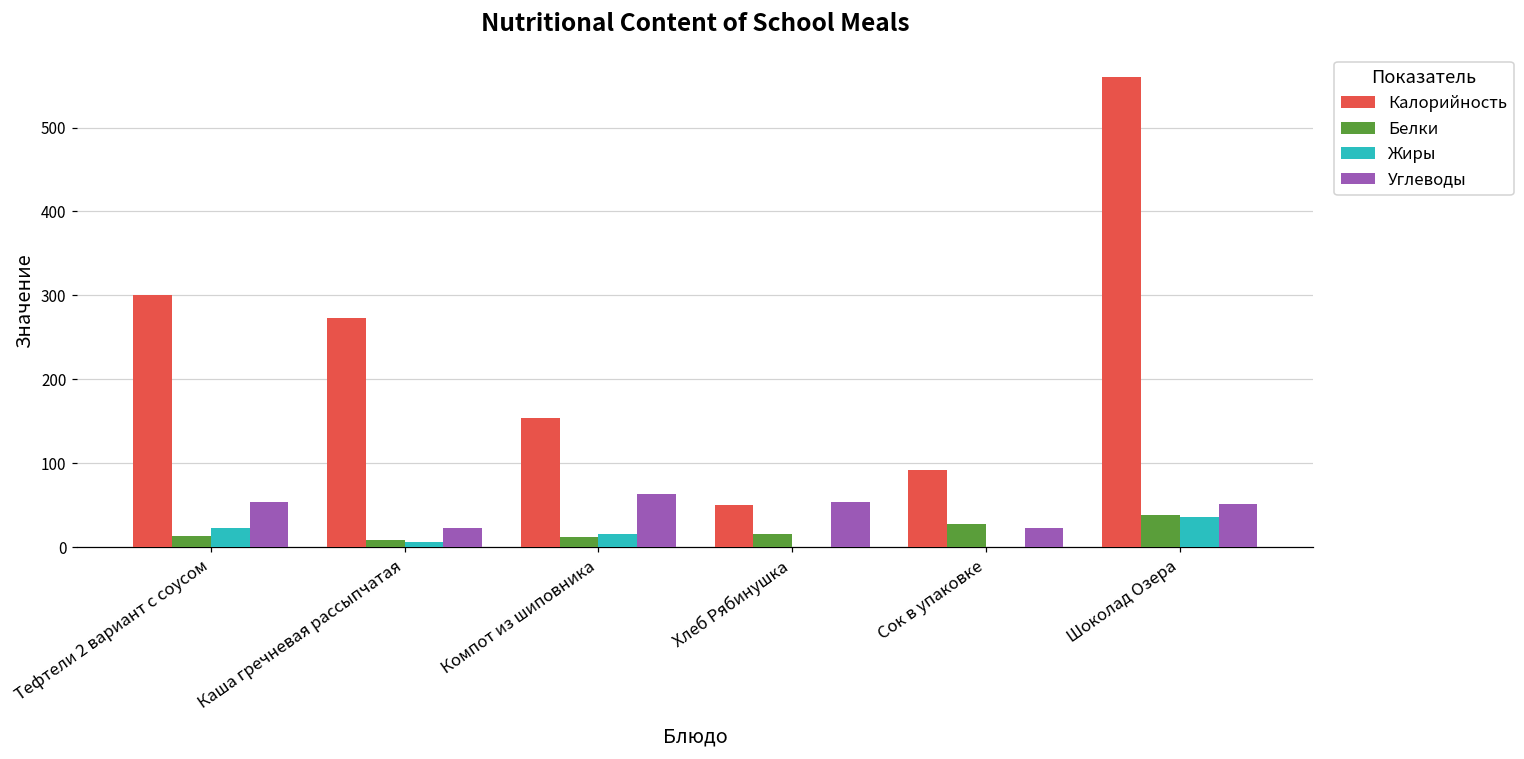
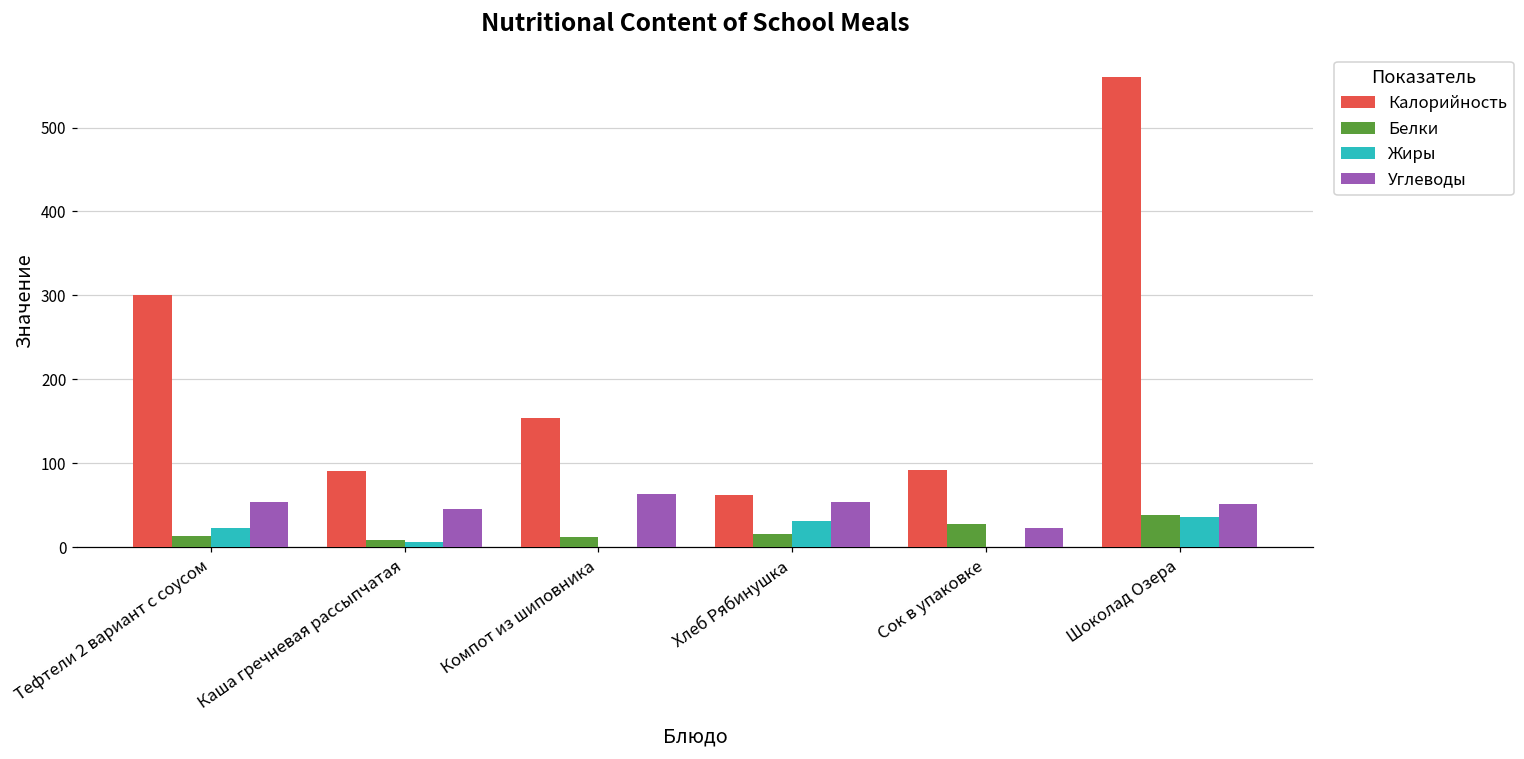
Калорийность, Каша гречневая рассыпчатая: 270 -> 90
Углеводы, Каша гречневая рассыпчатая: 20 -> 50
Жиры, Компот из шиповника: 20 -> 0
Калорийность, Хлеб Рябинушка: 50 -> 60
Жиры, Хлеб Рябинушка: 0 -> 30
